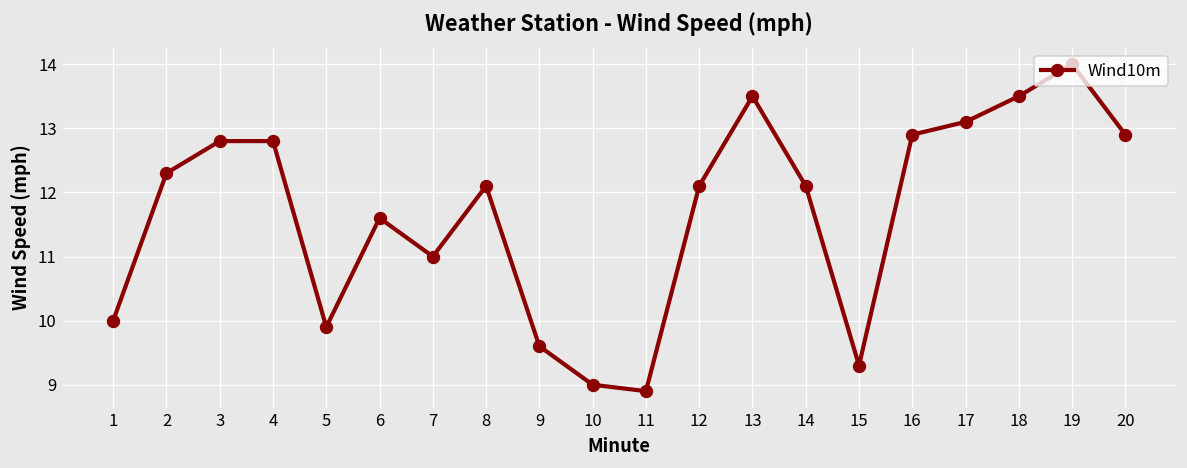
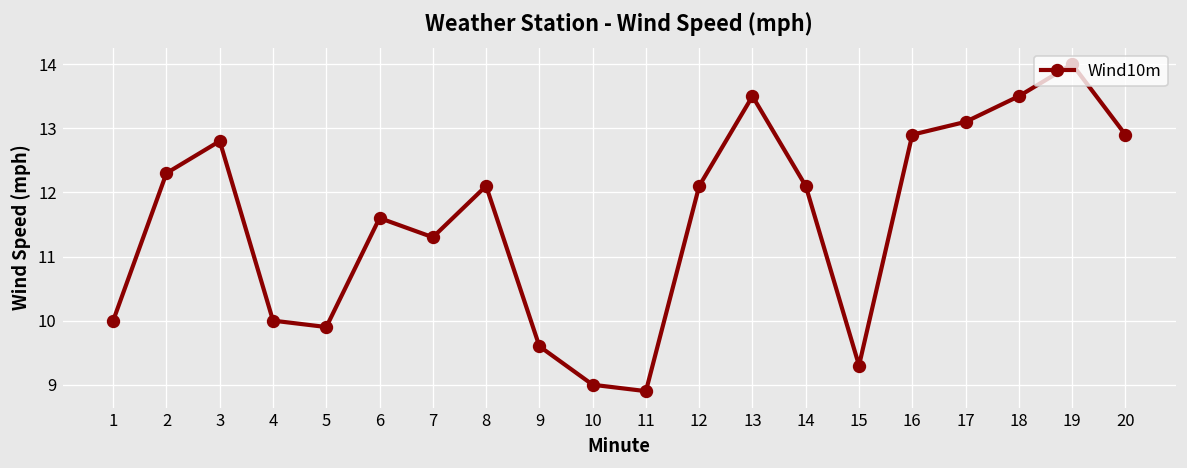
4: 12.8 -> 10.0
7: 11.0 -> 11.3
